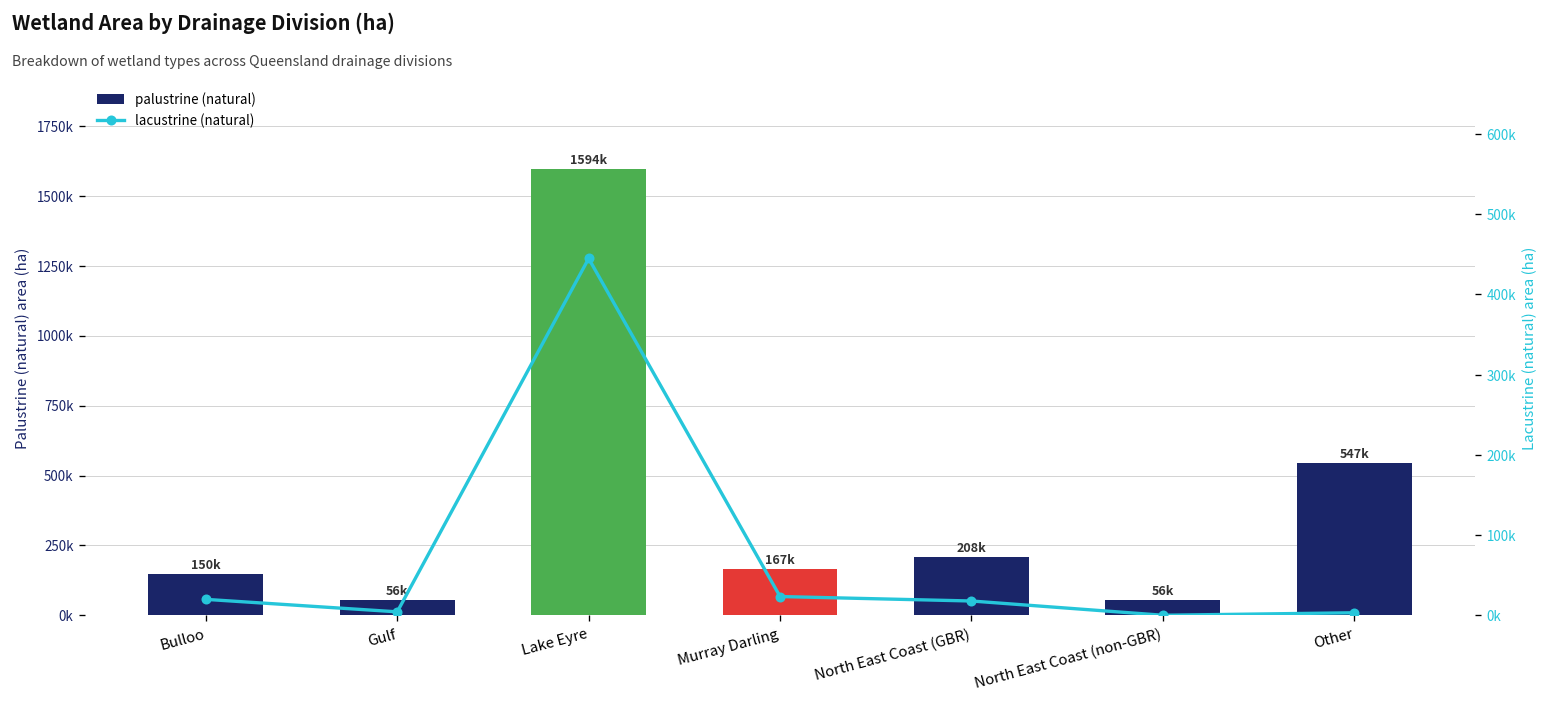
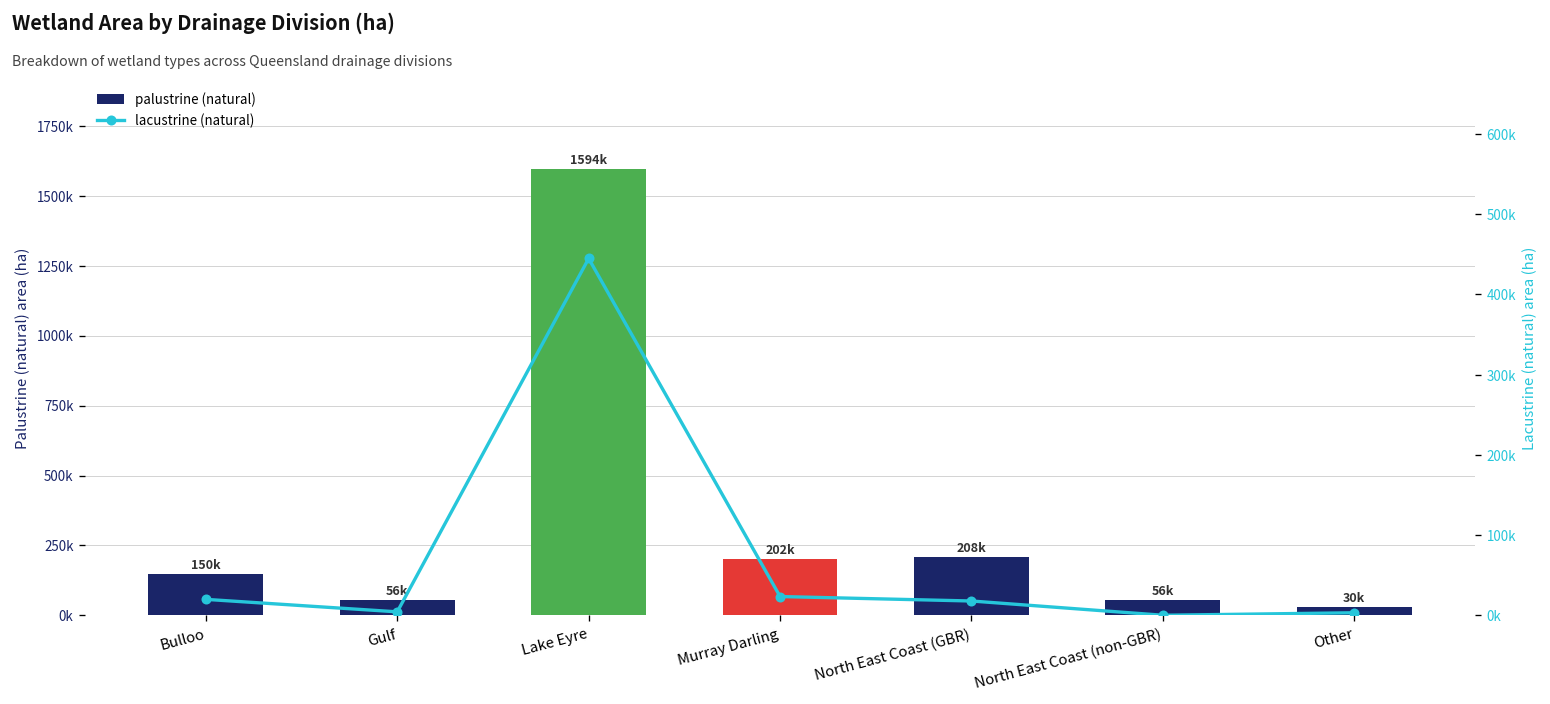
palustrine (natural), Murray Darling: 167k -> 202k
palustrine (natural), Other: 547k -> 30k
